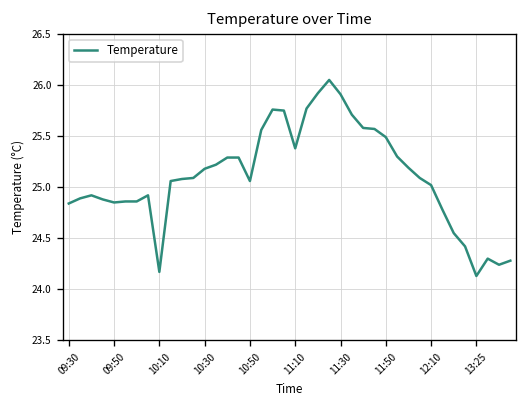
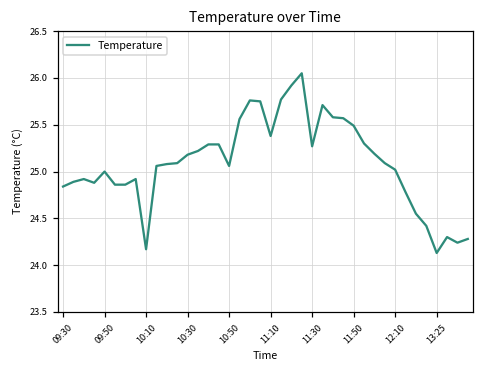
09:50: 24.9 -> 25.0
11:30: 25.9 -> 25.3
